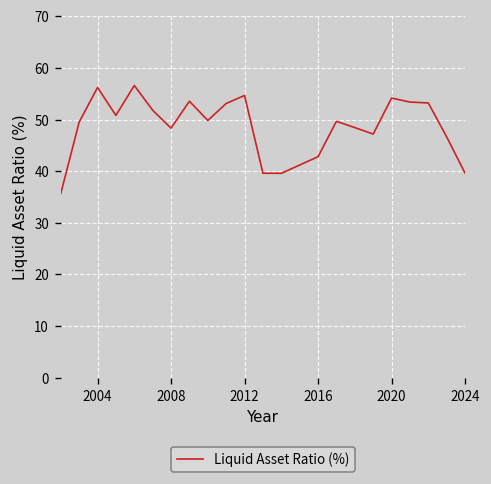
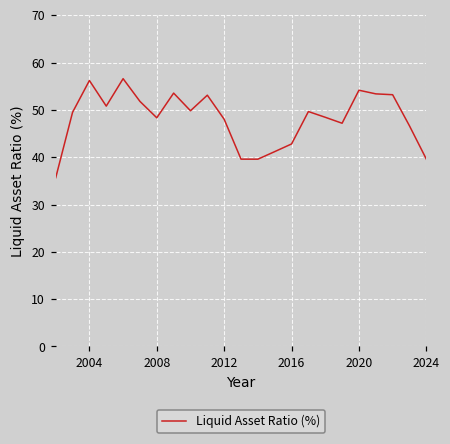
2012: 55 -> 48
